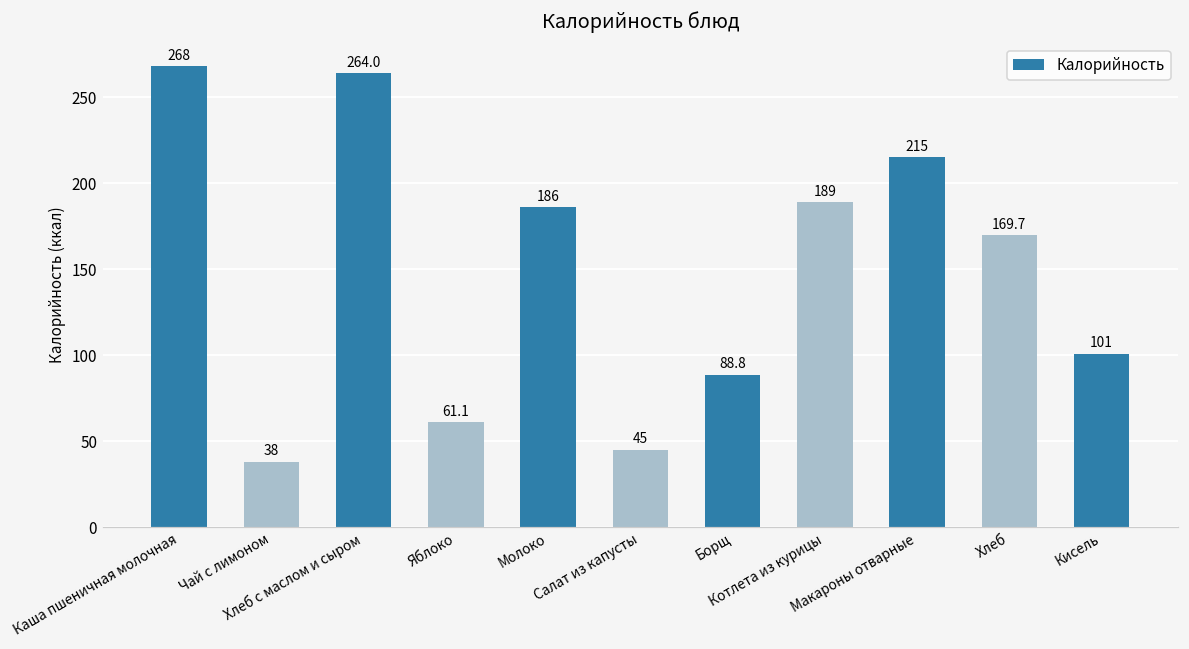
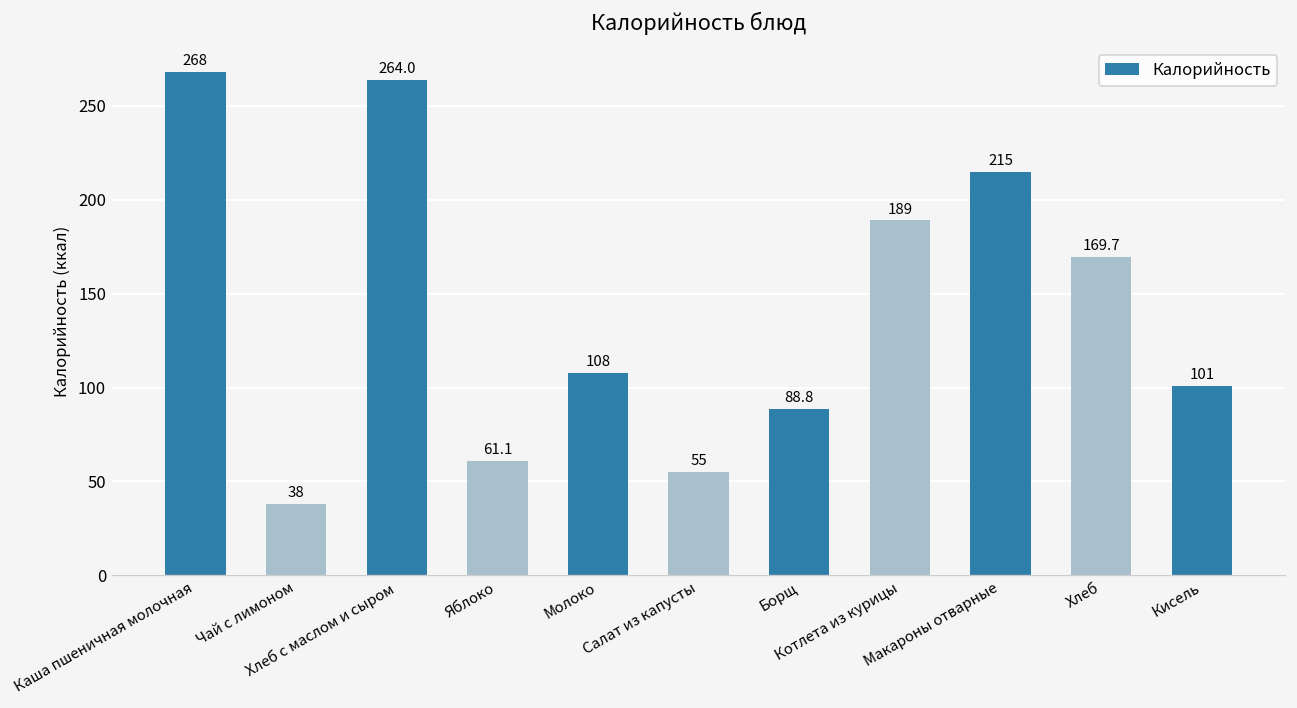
Молоко: 186 -> 108
Салат из капусты: 45 -> 55
